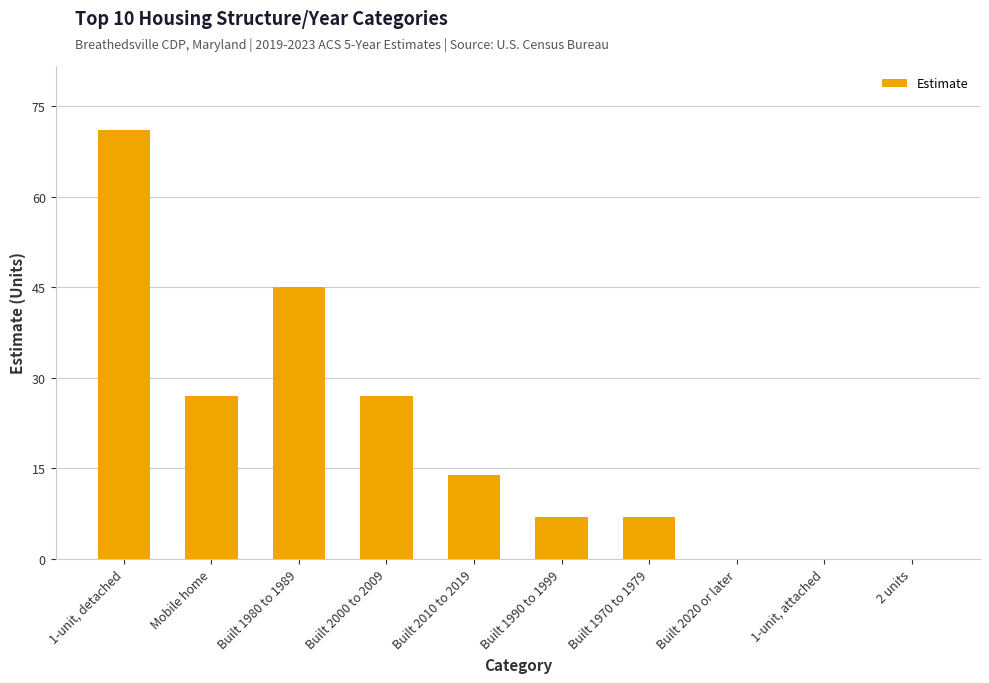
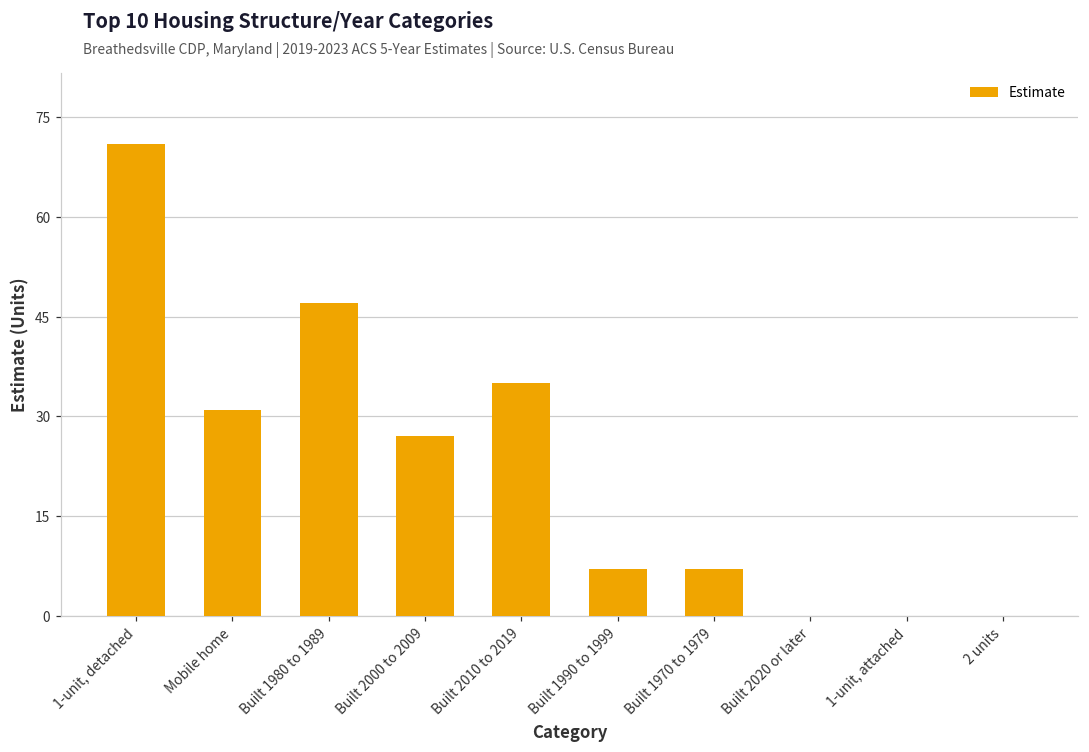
Mobile home: 27 -> 31
Built 1980 to 1989: 45 -> 47
Built 2010 to 2019: 14 -> 35
